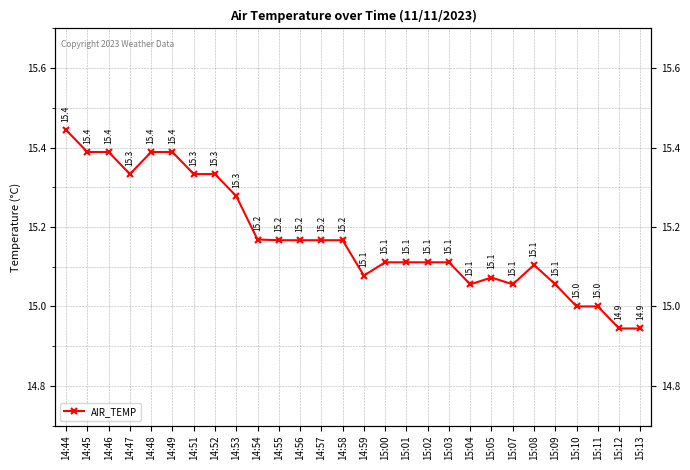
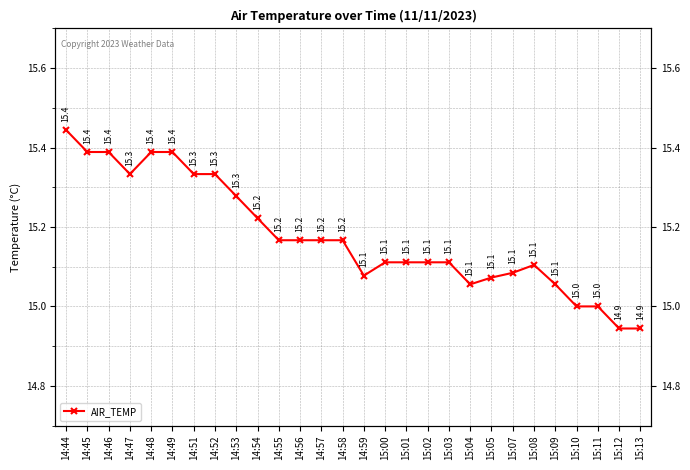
14:54: 15.17 -> 15.22
15:07: 15.06 -> 15.08
